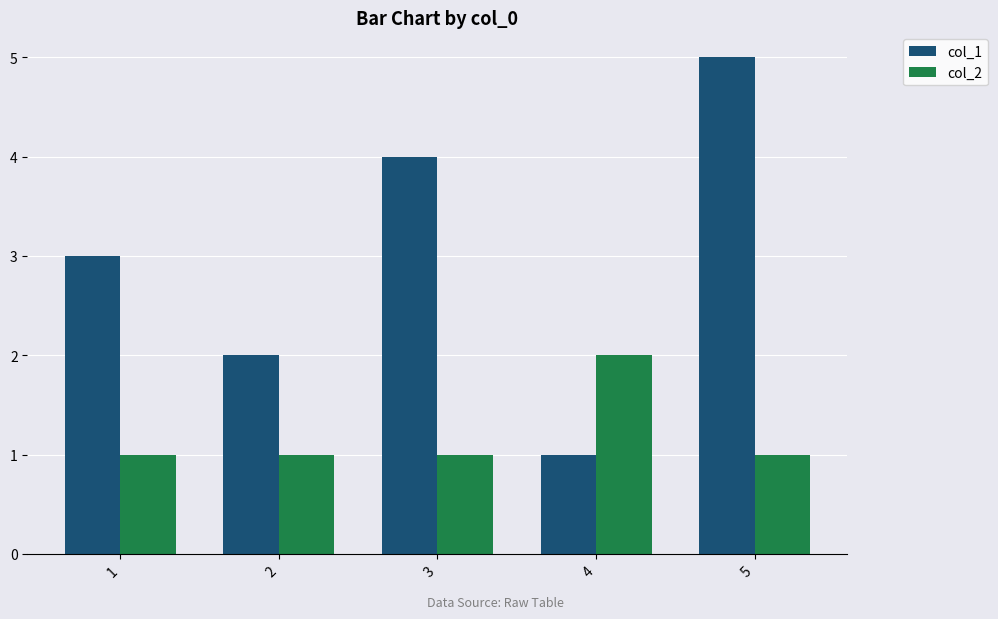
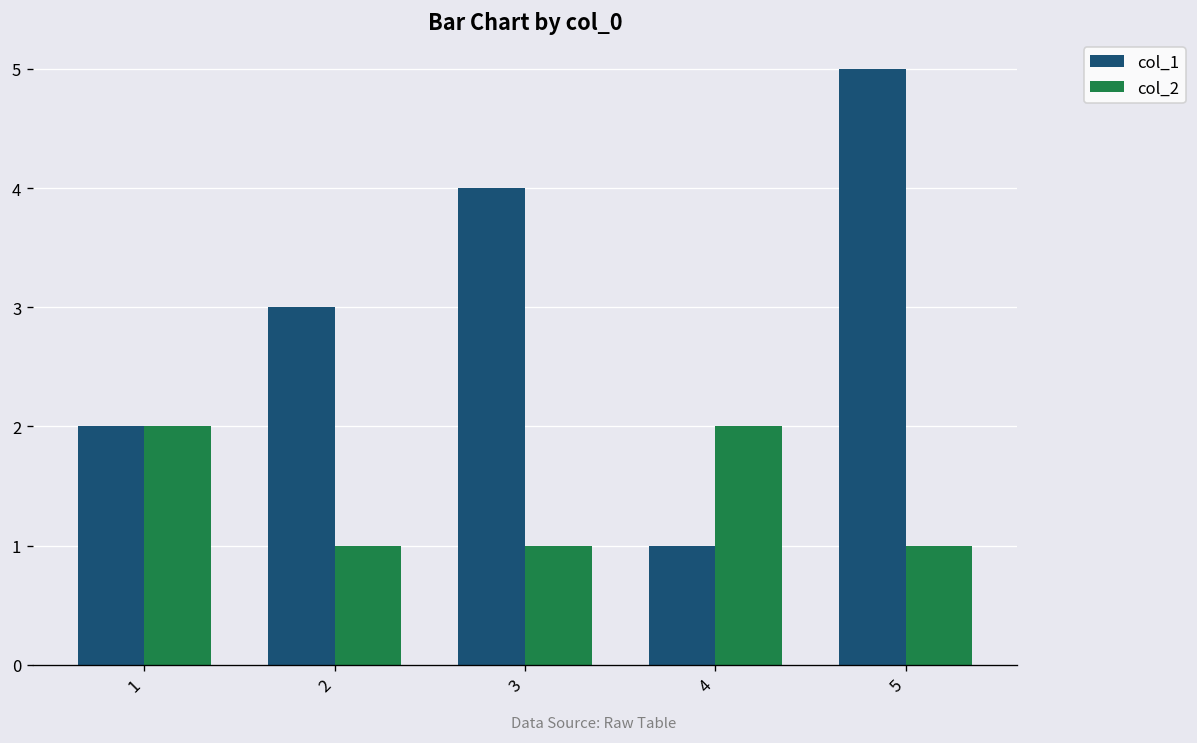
col_1, 1: 3 -> 2
col_2, 1: 1 -> 2
col_1, 2: 2 -> 3
